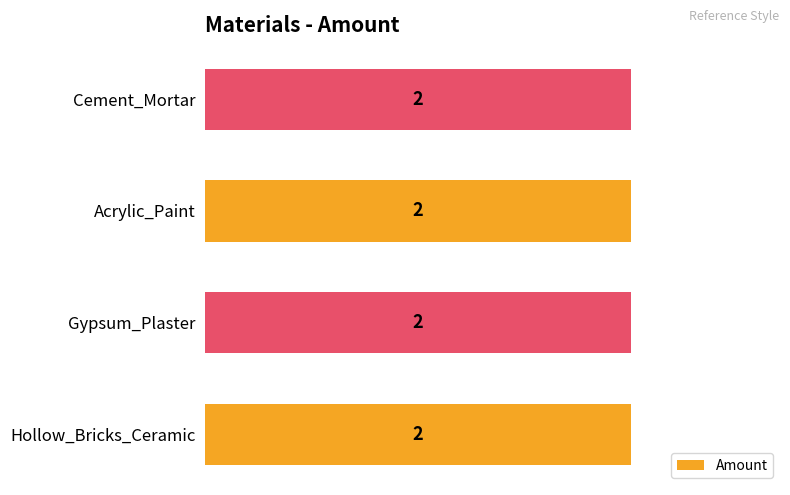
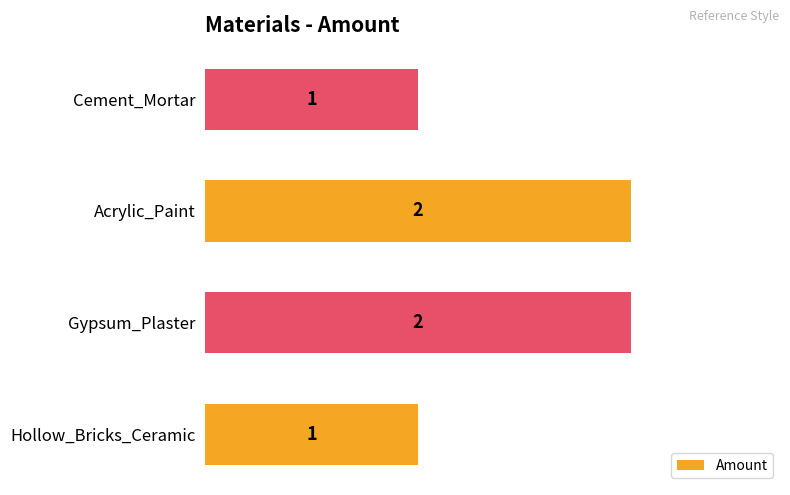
Cement_Mortar: 2 -> 1
Hollow_Bricks_Ceramic: 2 -> 1
